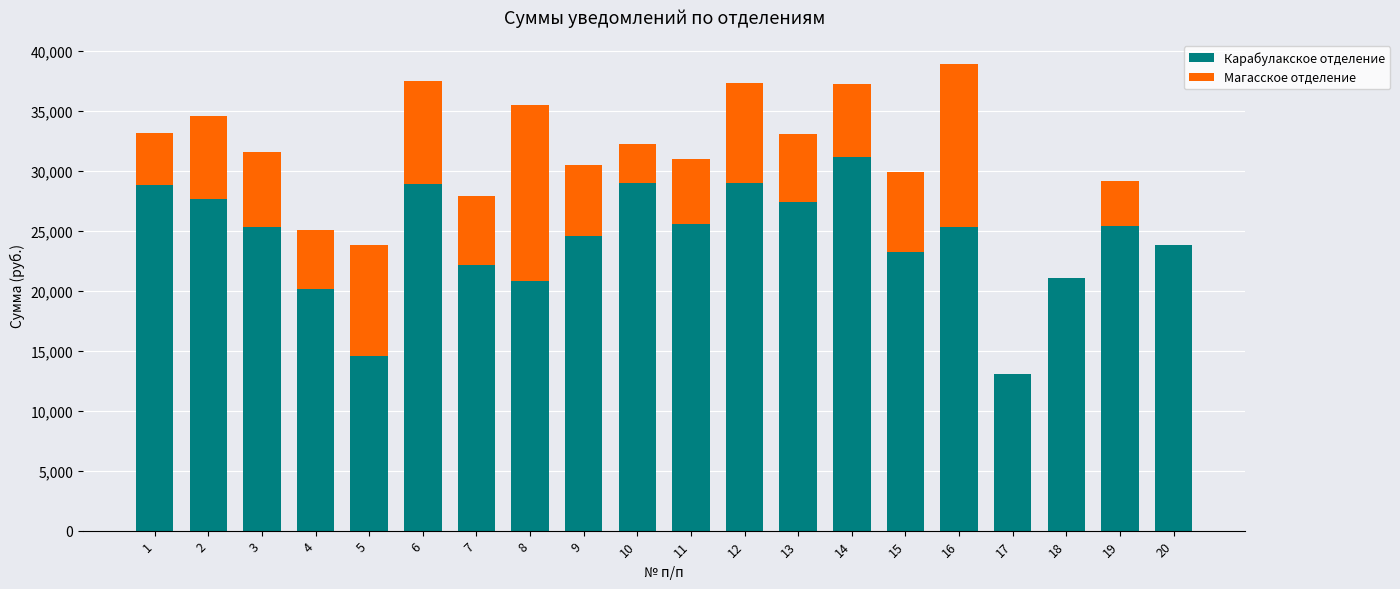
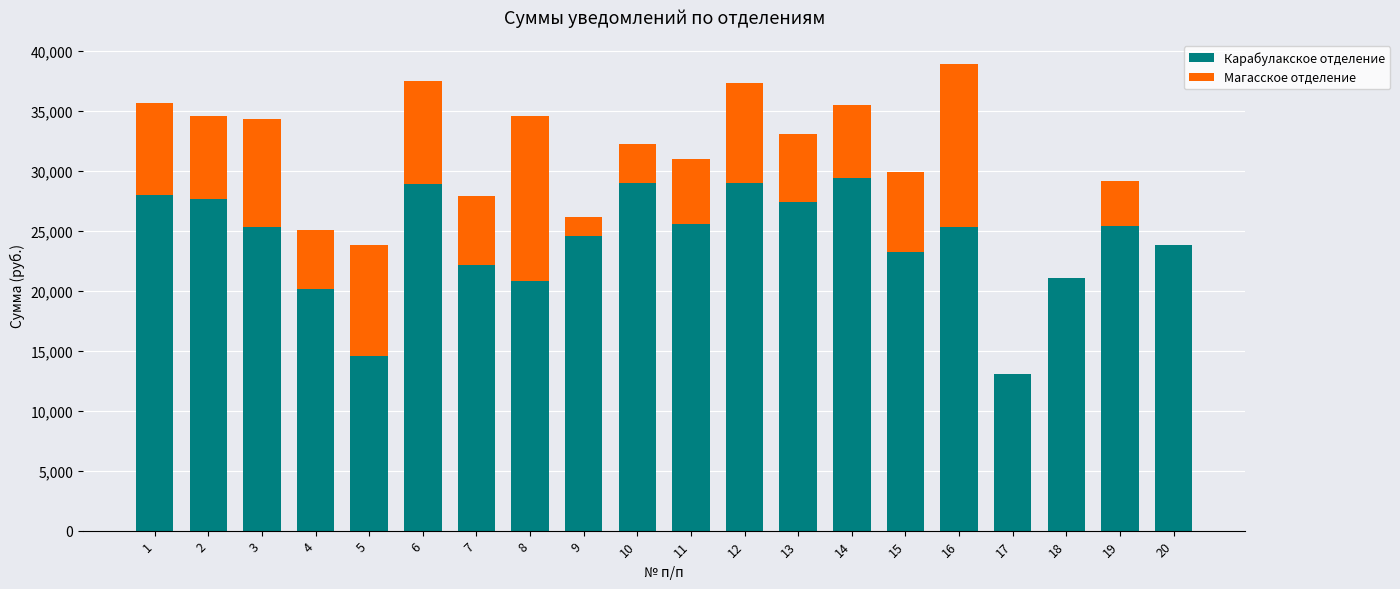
Карабулакское отделение, 1: 28,900 -> 28,000
Магасское отделение, 1: 4,300 -> 7,700
Магасское отделение, 3: 6,300 -> 9,000
Магасское отделение, 8: 14,700 -> 13,800
Магасское отделение, 9: 5,900 -> 1,500
Карабулакское отделение, 14: 31,200 -> 29,400
